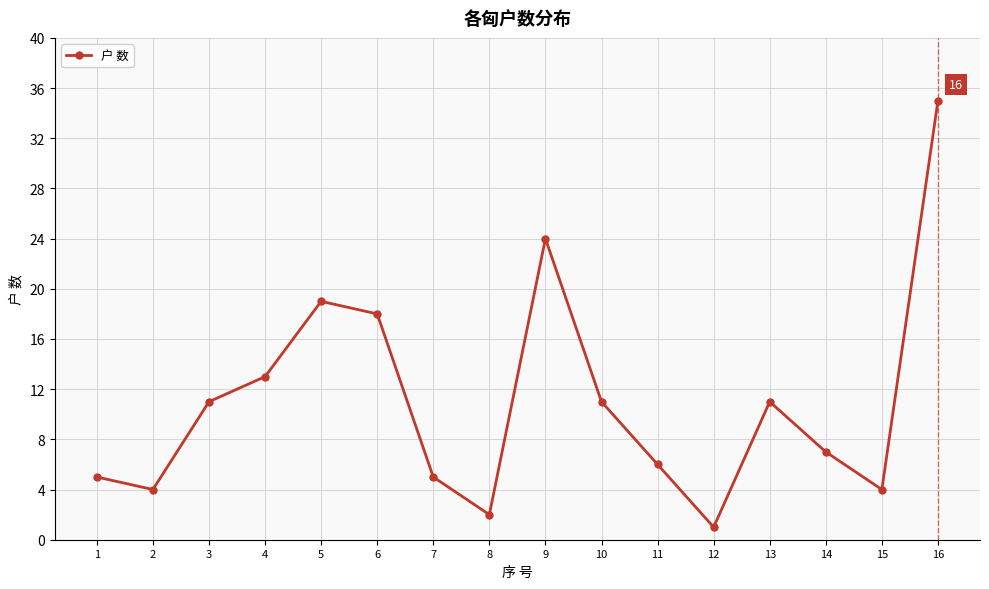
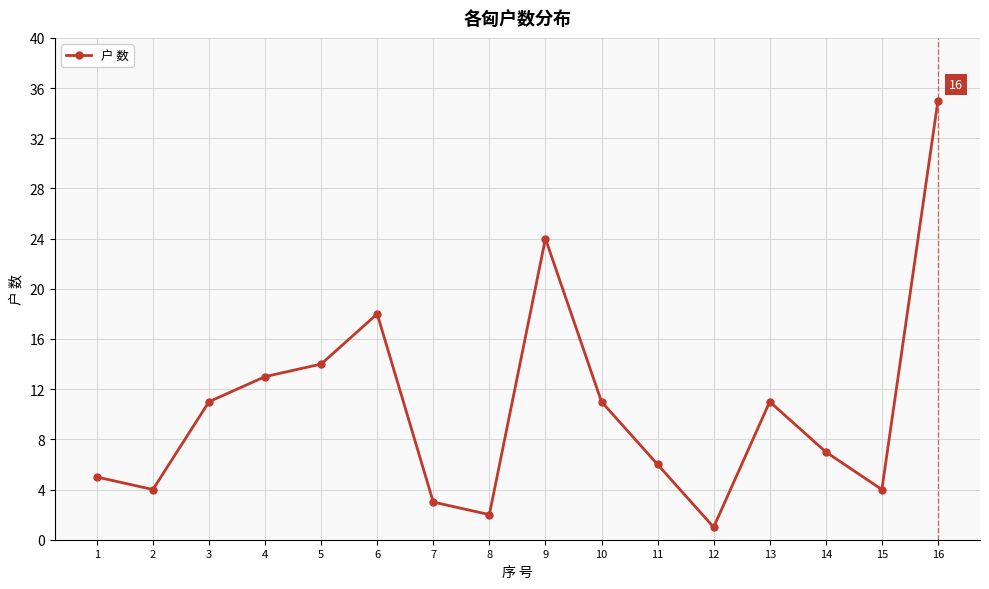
5: 19 -> 14
7: 5 -> 3
